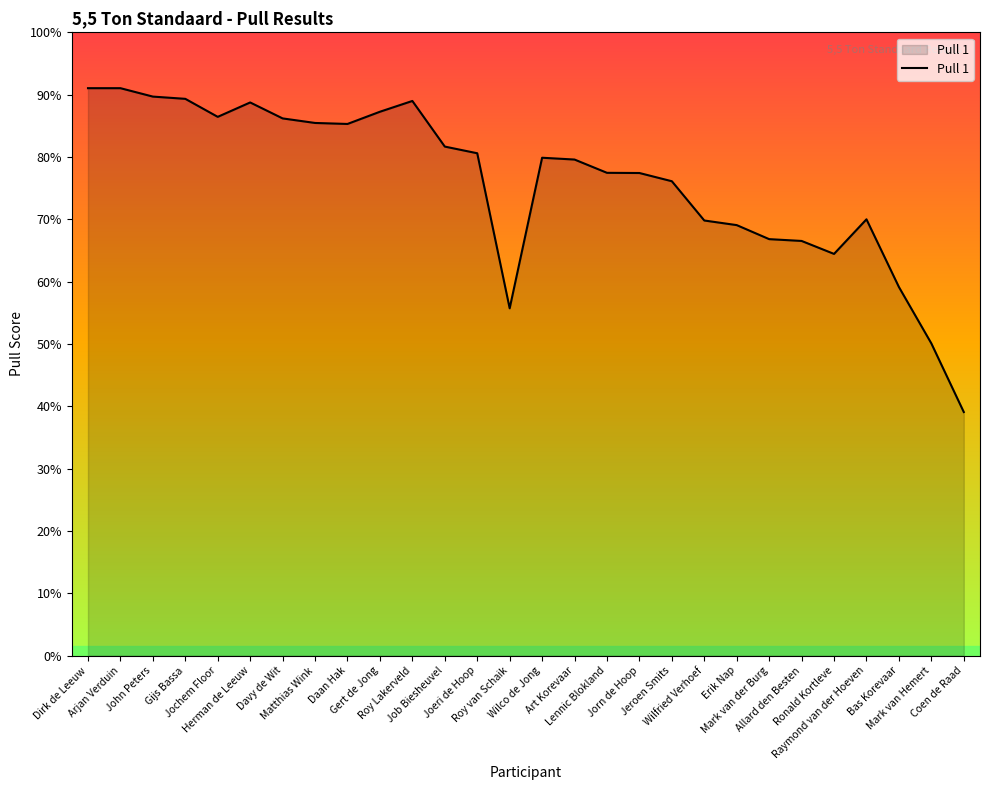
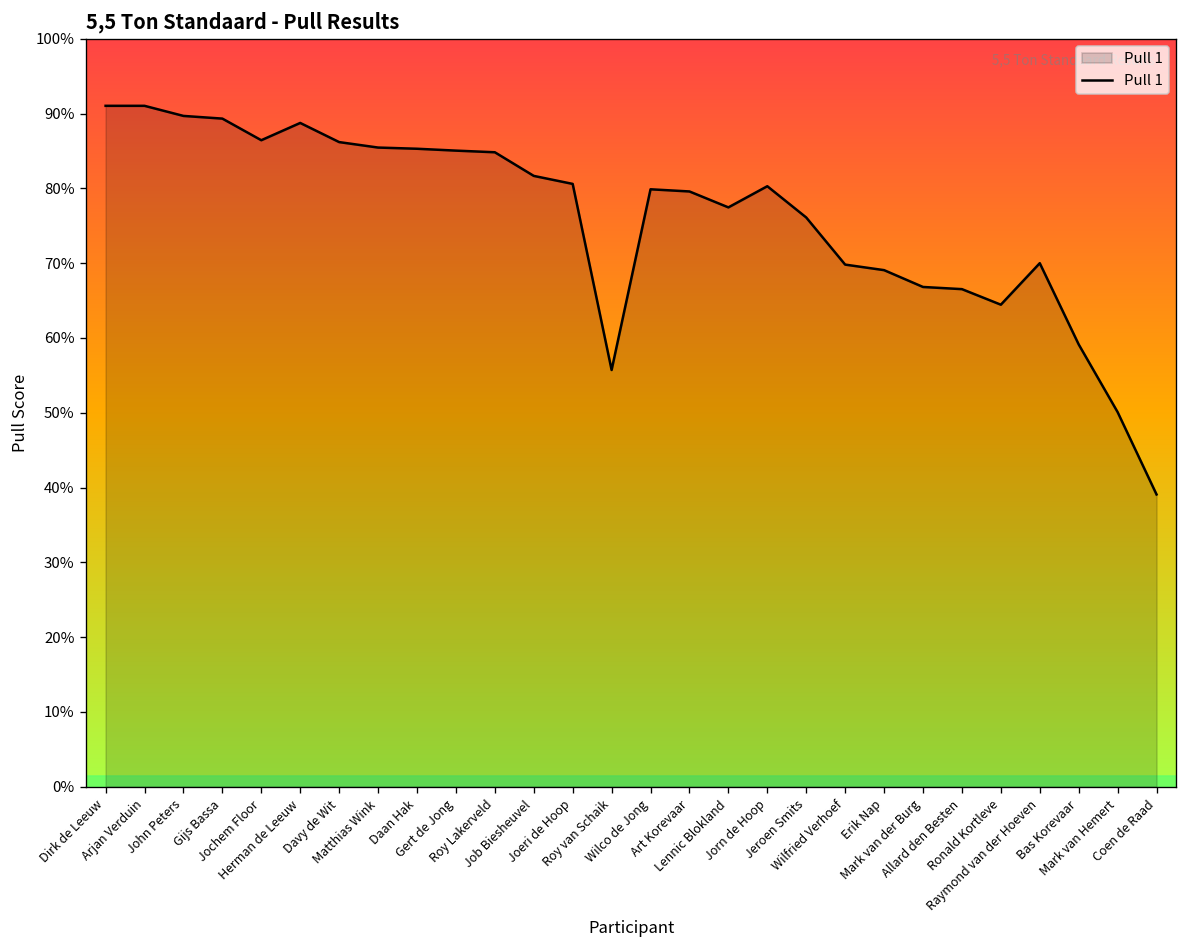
Gert de Jong: 87% -> 85%
Roy Lakerveld: 89% -> 85%
Jorn de Hoop: 77% -> 80%
